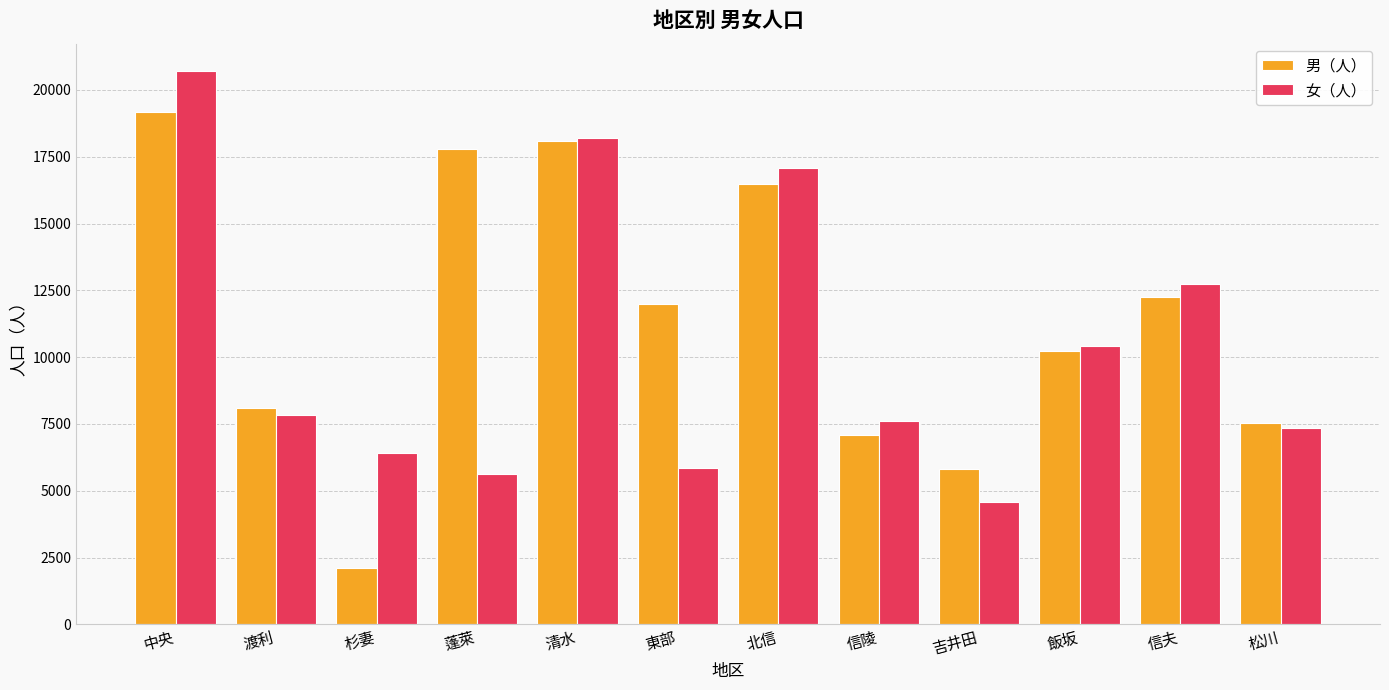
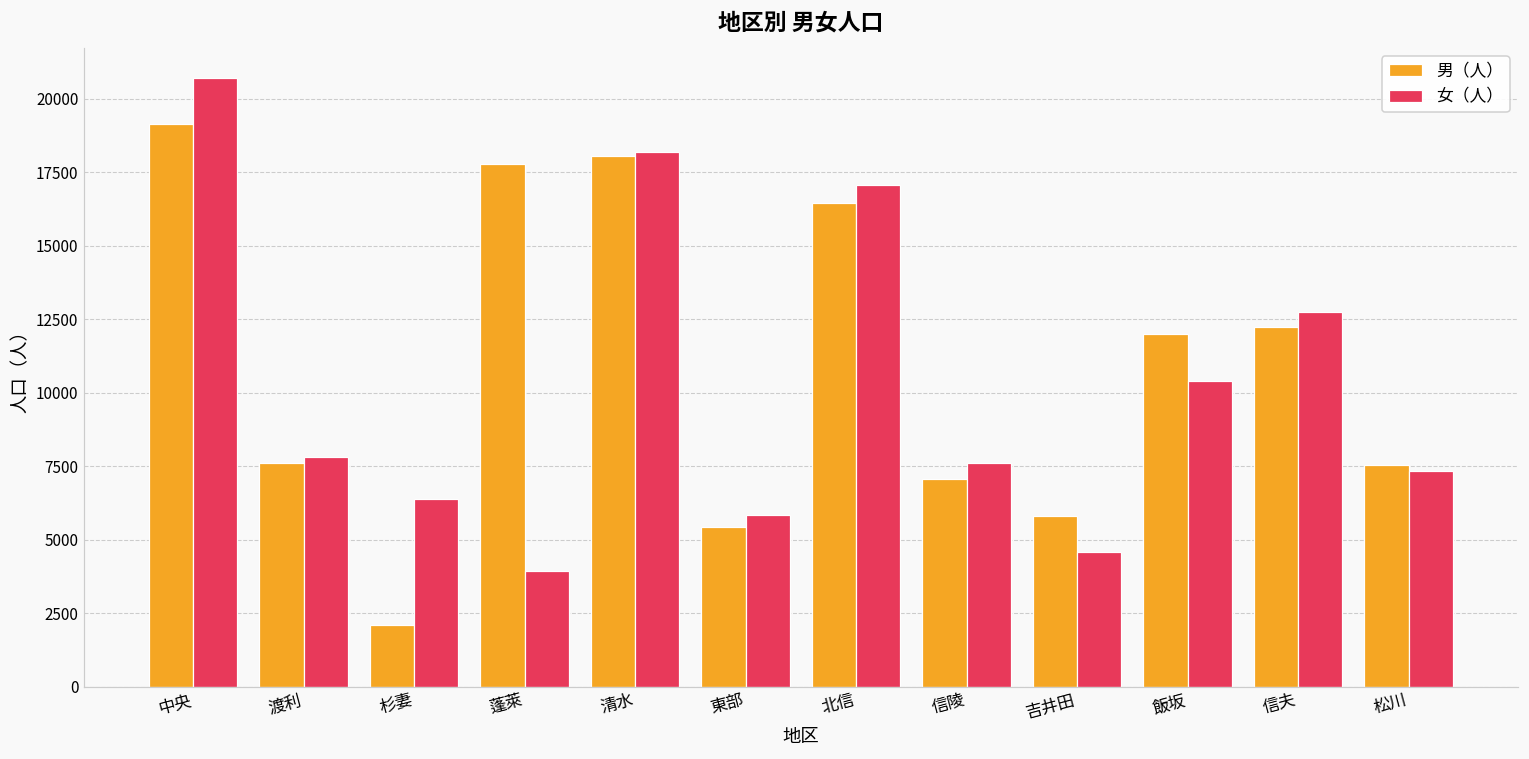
男（人）, 渡利: 8100 -> 7600
女（人）, 蓬萊: 5600 -> 3900
男（人）, 東部: 12000 -> 5500
男（人）, 飯坂: 10200 -> 12000
